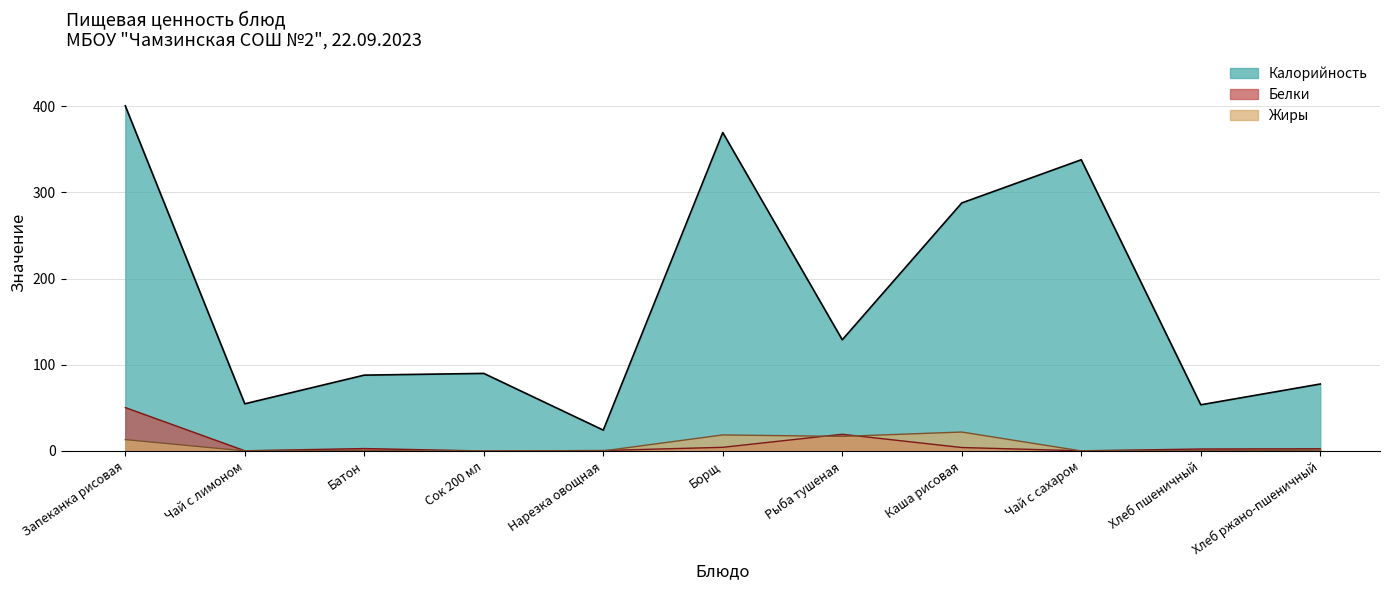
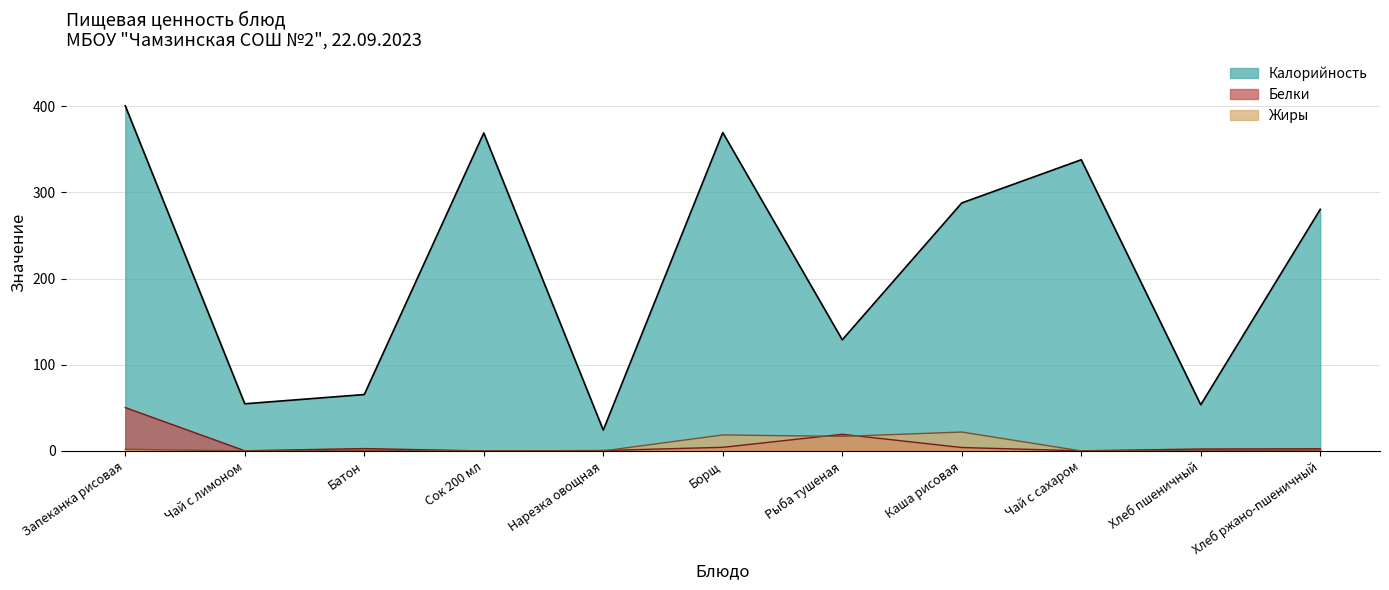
Жиры, Запеканка рисовая: 10 -> 0
Калорийность, Батон: 90 -> 70
Калорийность, Сок 200 мл: 90 -> 370
Калорийность, Хлеб ржано-пшеничный: 80 -> 280
